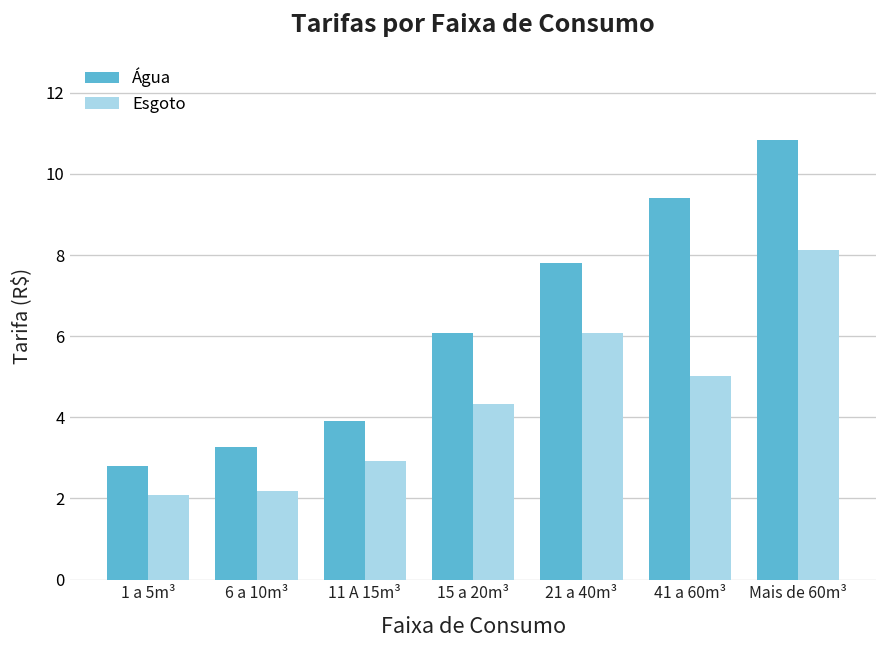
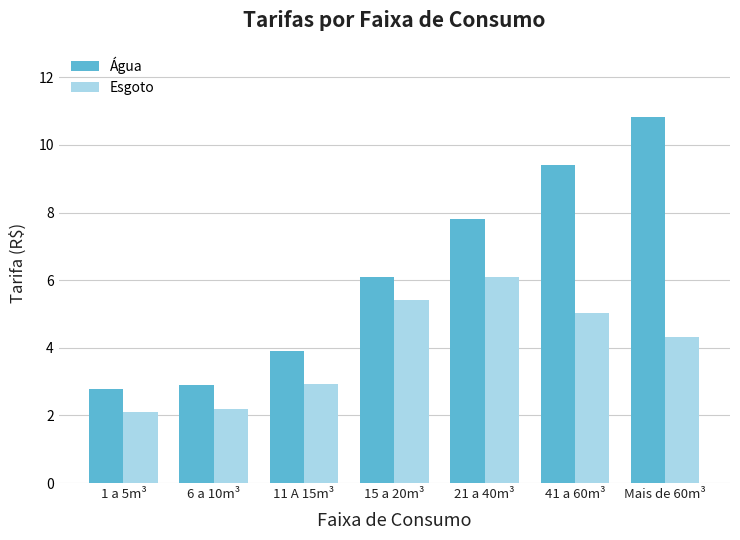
Água, 6 a 10m³: 3.3 -> 2.9
Esgoto, 15 a 20m³: 4.3 -> 5.4
Esgoto, Mais de 60m³: 8.1 -> 4.3
